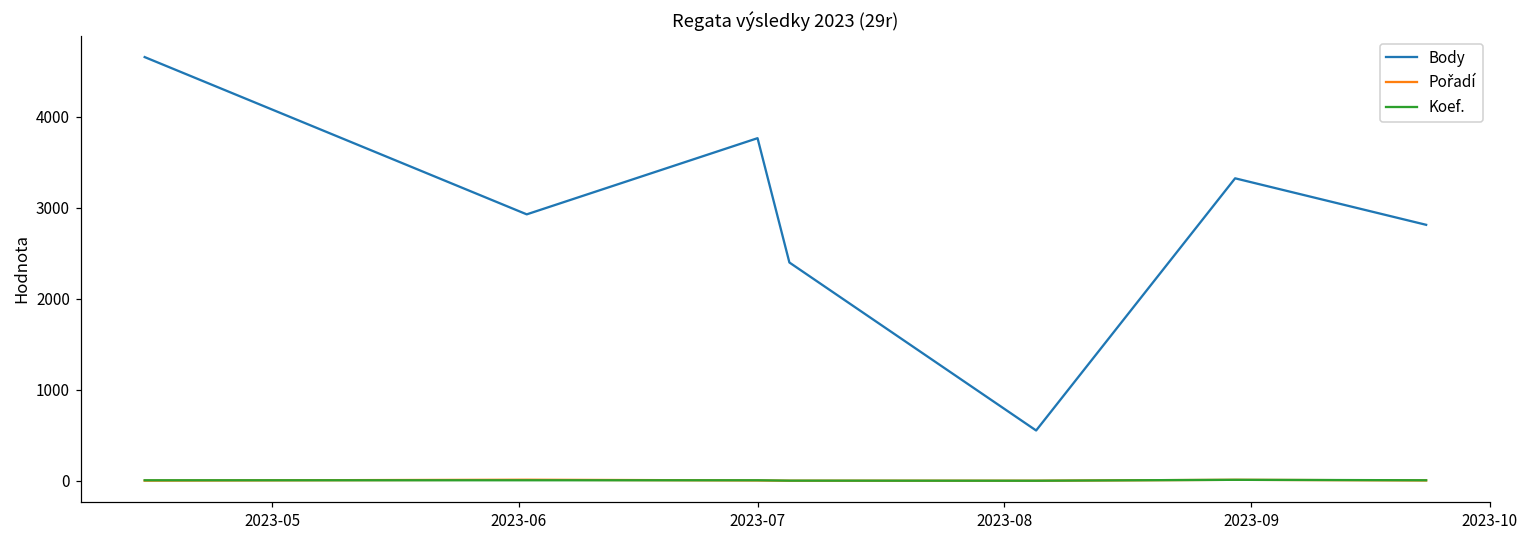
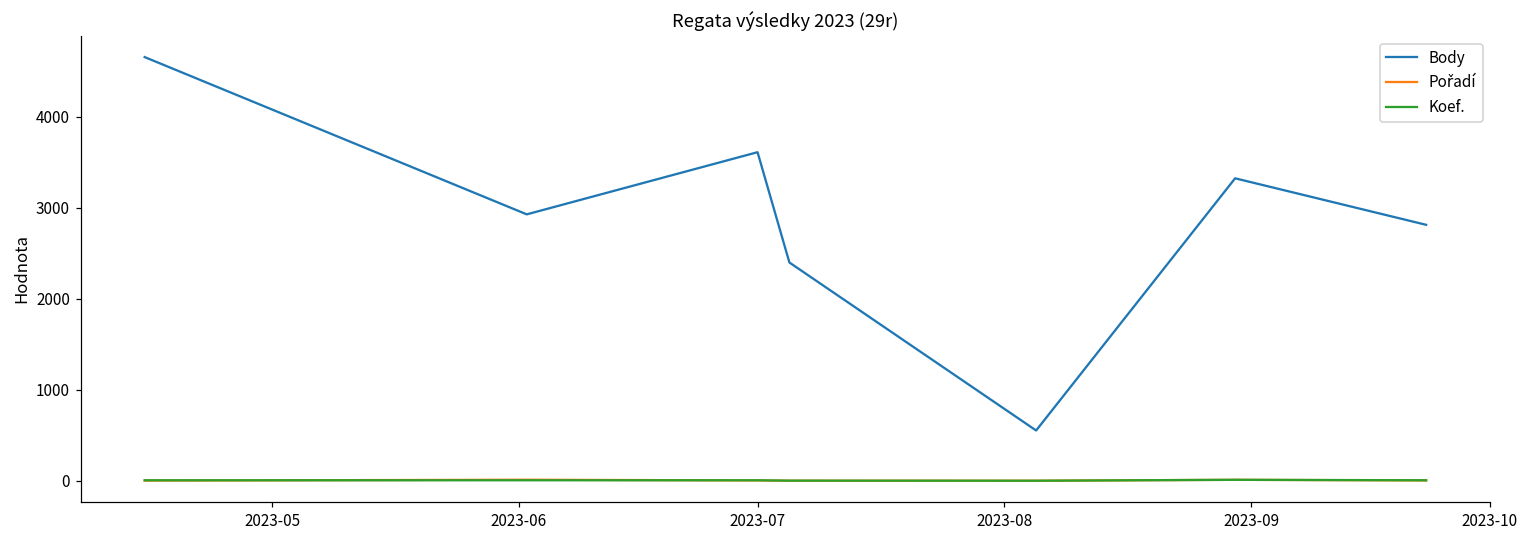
Body, 2023-07: 3800 -> 3600
